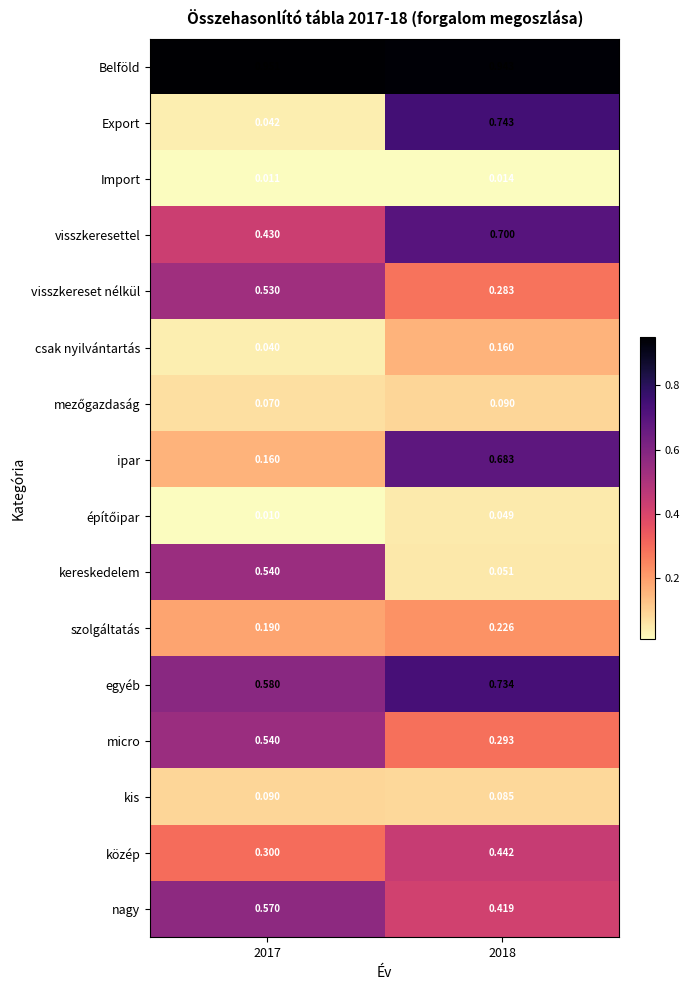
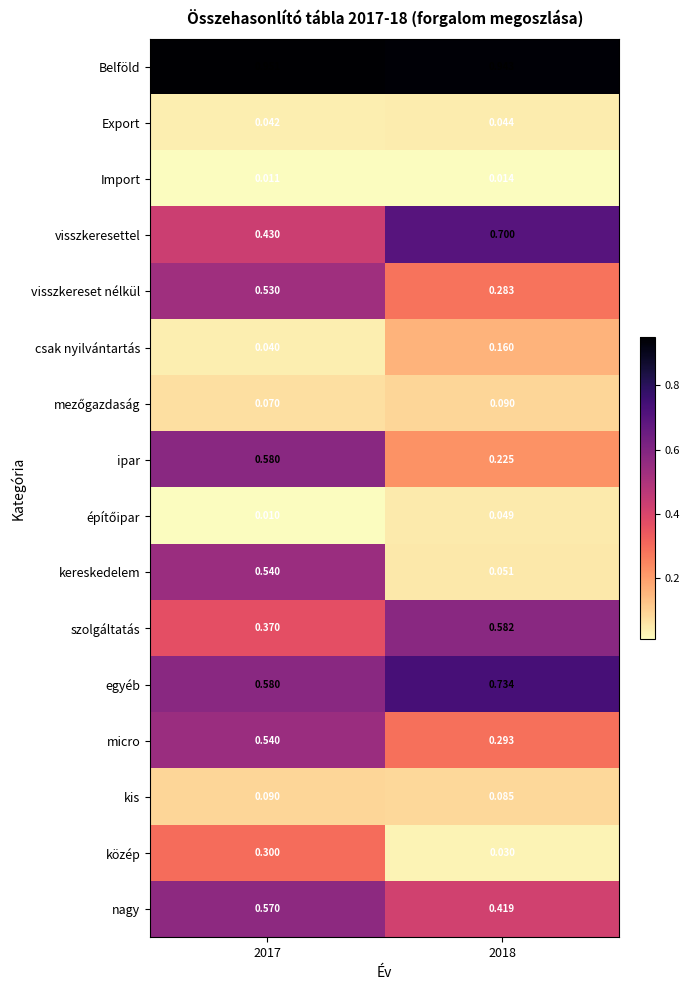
Export, 2018: 0.743 -> 0.044
ipar, 2017: 0.160 -> 0.580
ipar, 2018: 0.683 -> 0.225
szolgáltatás, 2017: 0.190 -> 0.370
szolgáltatás, 2018: 0.226 -> 0.582
közép, 2018: 0.442 -> 0.030
